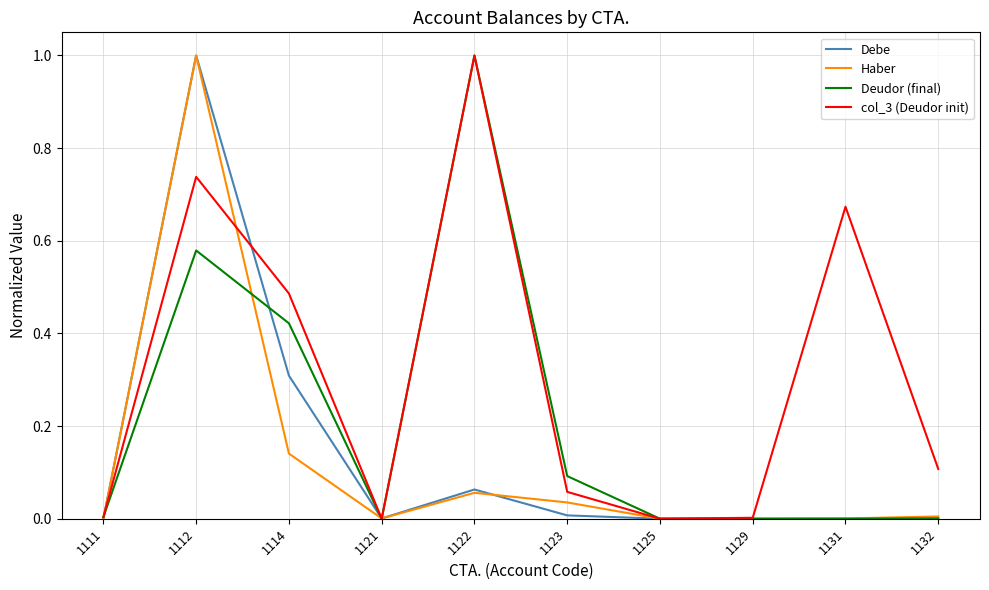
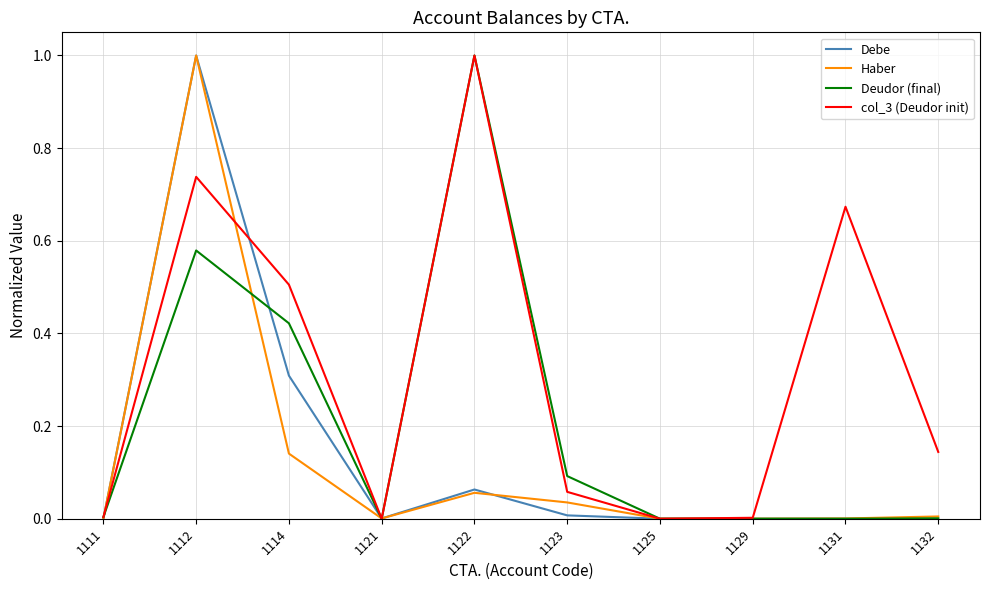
col_3 (Deudor init), 1114: 0.49 -> 0.51
col_3 (Deudor init), 1132: 0.11 -> 0.14
